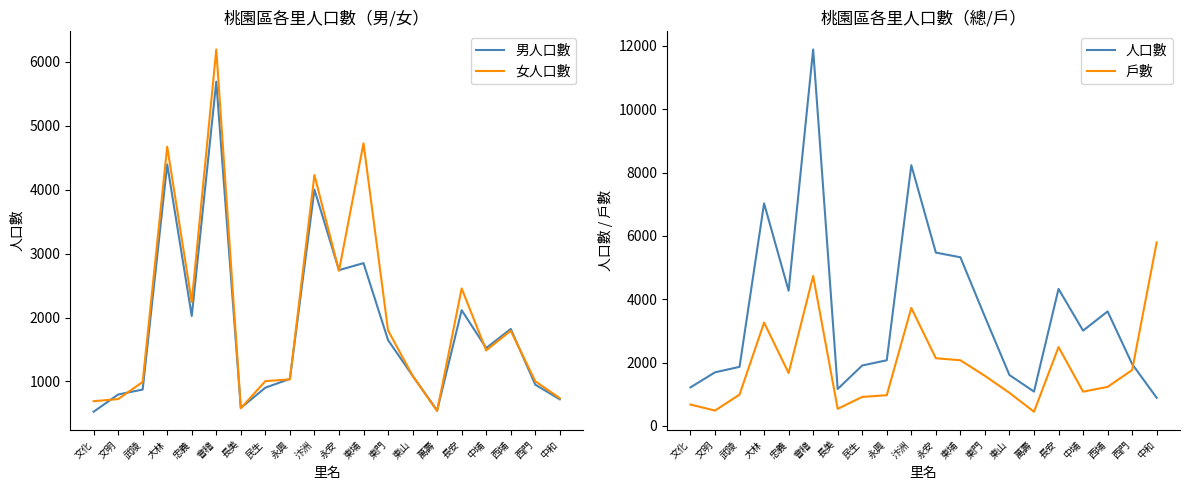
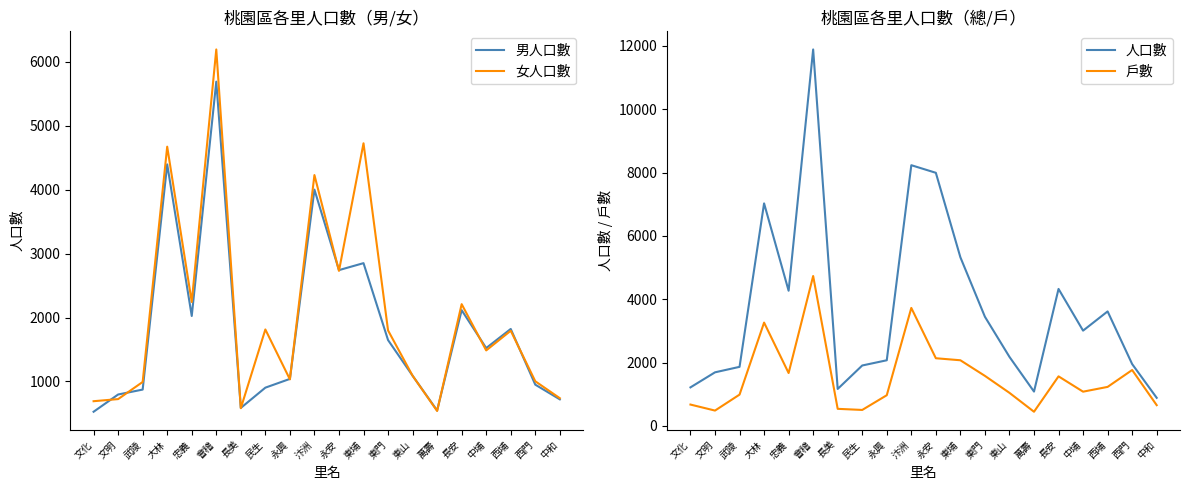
桃園區各里人口數（男/女）, 女人口數, 民生: 1000 -> 1800
桃園區各里人口數（男/女）, 女人口數, 長安: 2500 -> 2200
桃園區各里人口數（總/戶）, 戶數, 民生: 900 -> 500
桃園區各里人口數（總/戶）, 人口數, 永安: 5500 -> 8000
桃園區各里人口數（總/戶）, 人口數, 東山: 1600 -> 2200
桃園區各里人口數（總/戶）, 戶數, 長安: 2500 -> 1600
桃園區各里人口數（總/戶）, 戶數, 中和: 5800 -> 700
